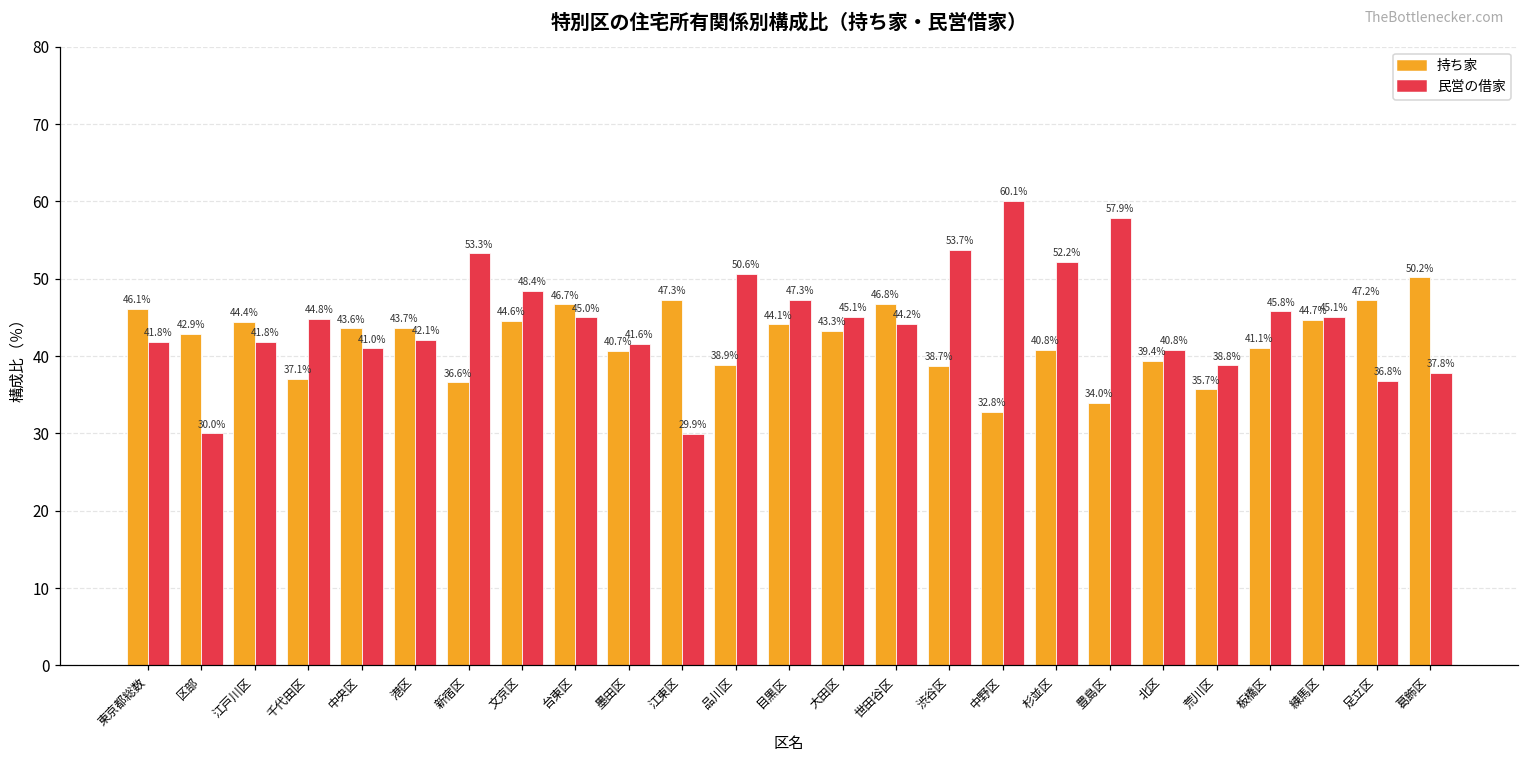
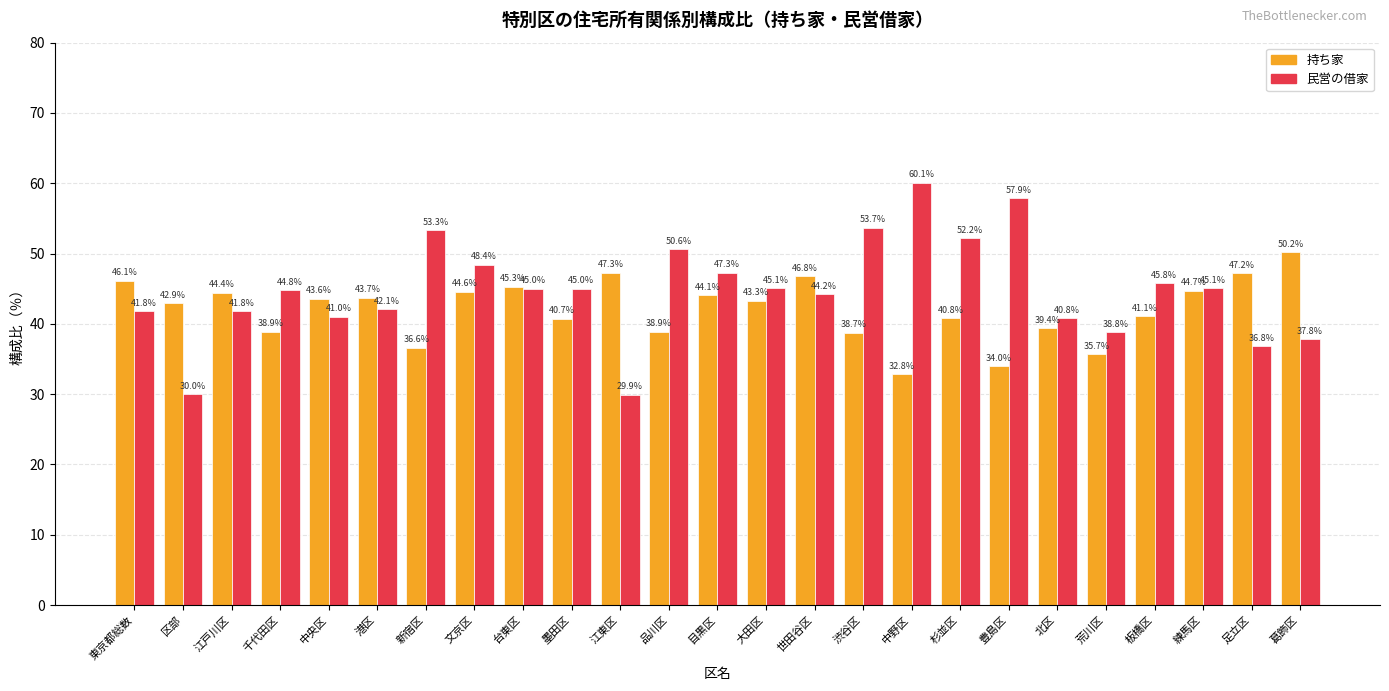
持ち家, 千代田区: 37.1% -> 38.9%
持ち家, 台東区: 46.7% -> 45.3%
民営の借家, 墨田区: 41.6% -> 45.0%
